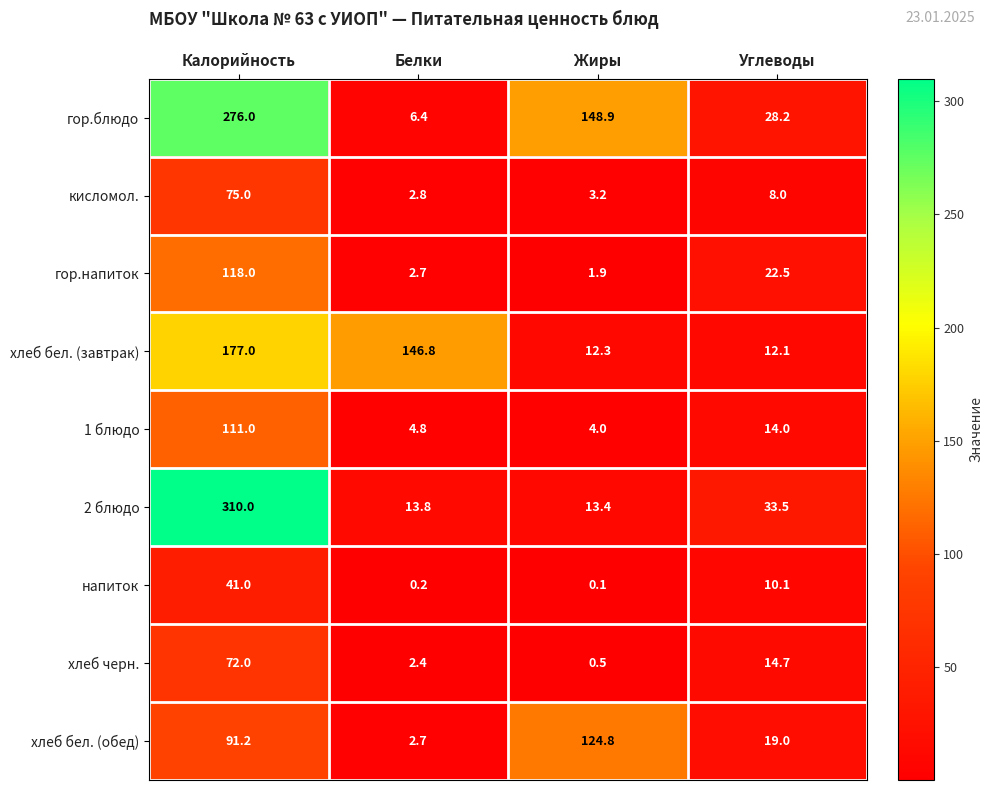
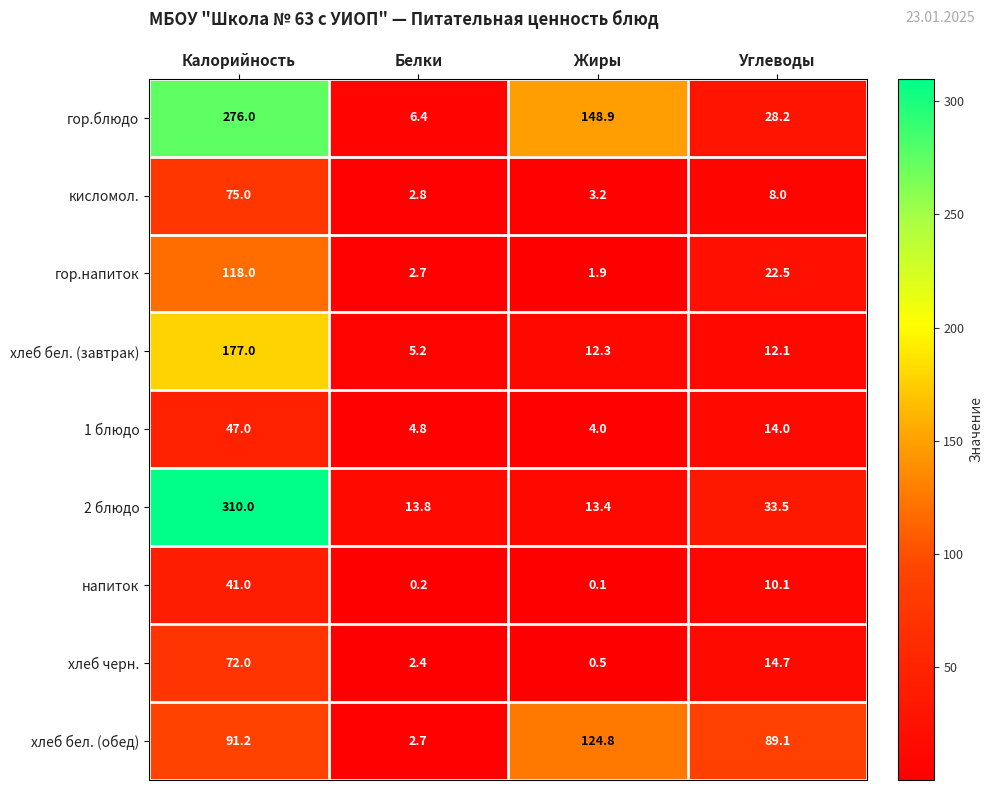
хлеб бел. (завтрак), Белки: 146.8 -> 5.2
1 блюдо, Калорийность: 111.0 -> 47.0
хлеб бел. (обед), Углеводы: 19.0 -> 89.1
